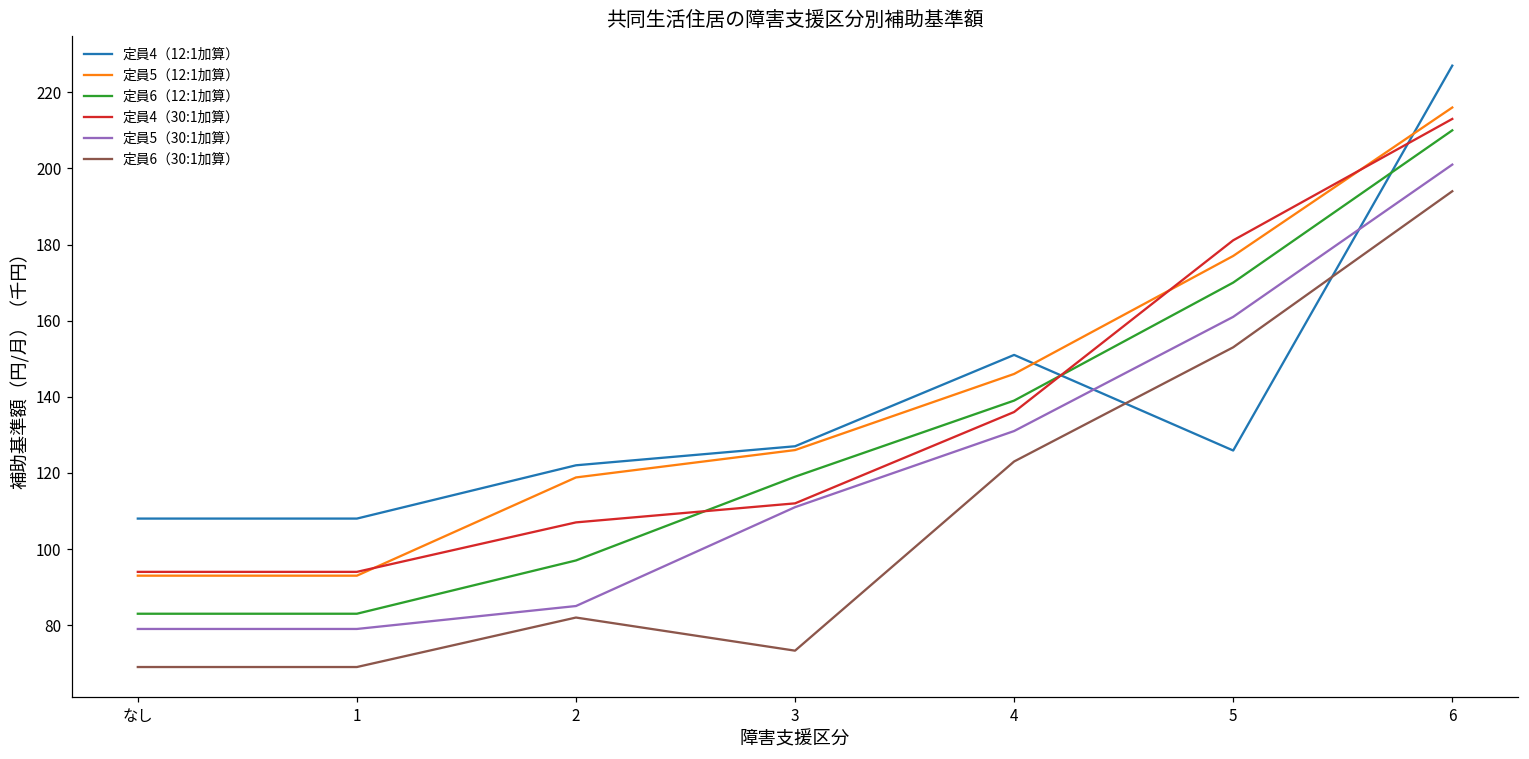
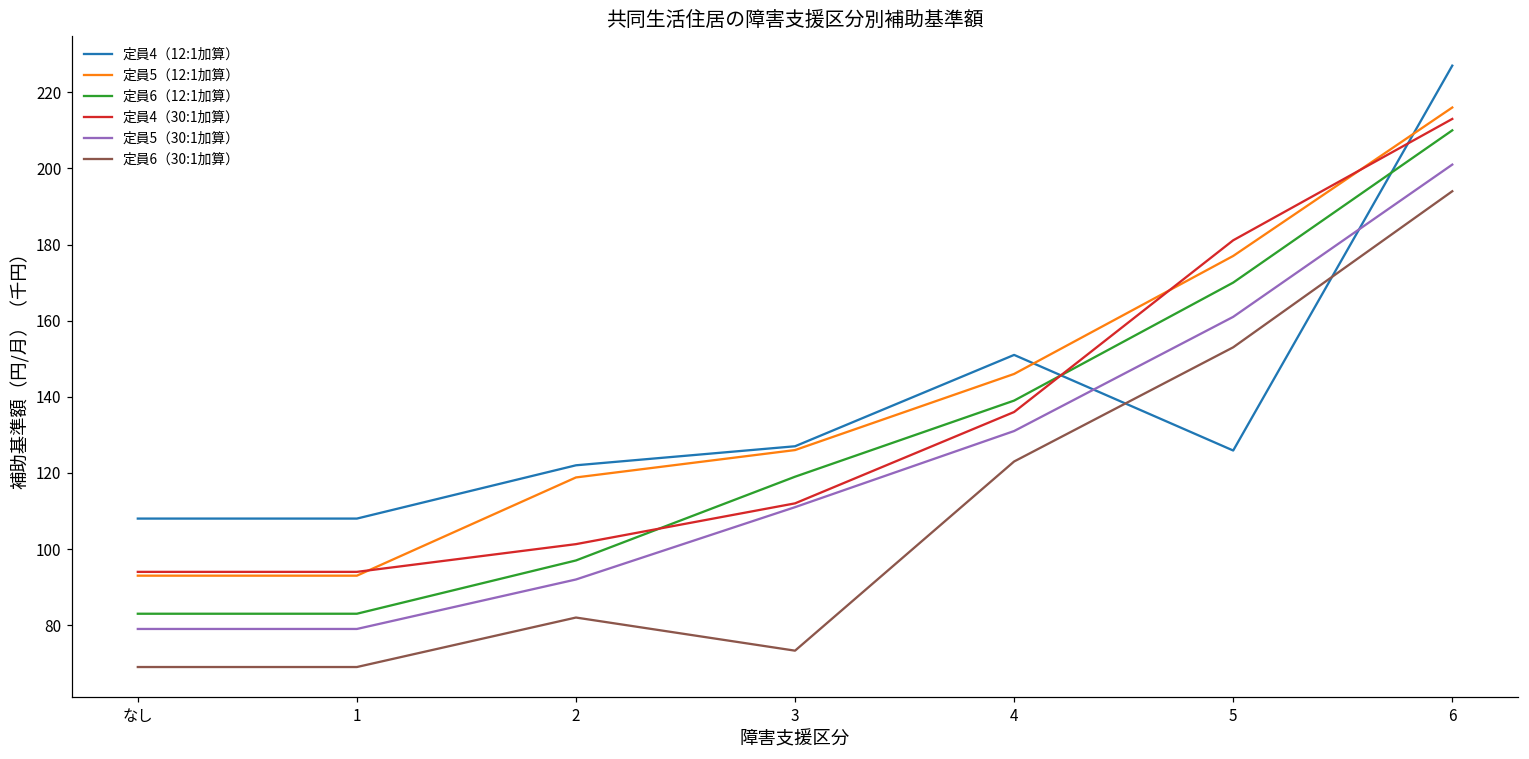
定員4（30:1加算）, 2: 107 -> 101
定員5（30:1加算）, 2: 85 -> 92
